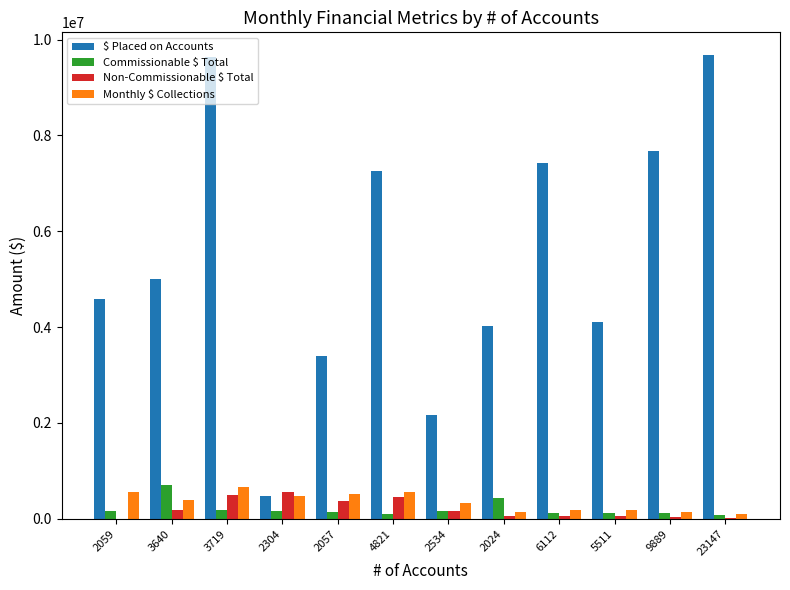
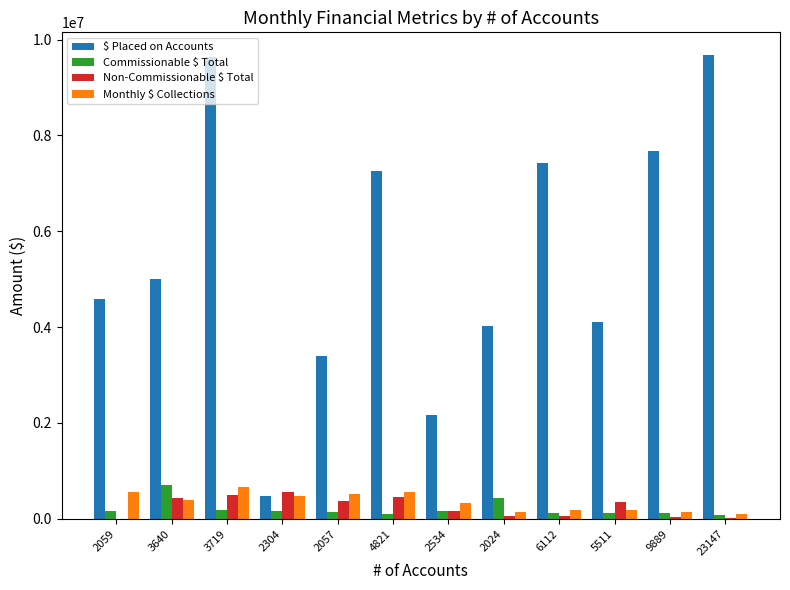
Non-Commissionable $ Total, 3640: 200000 -> 400000
Non-Commissionable $ Total, 5511: 100000 -> 300000
